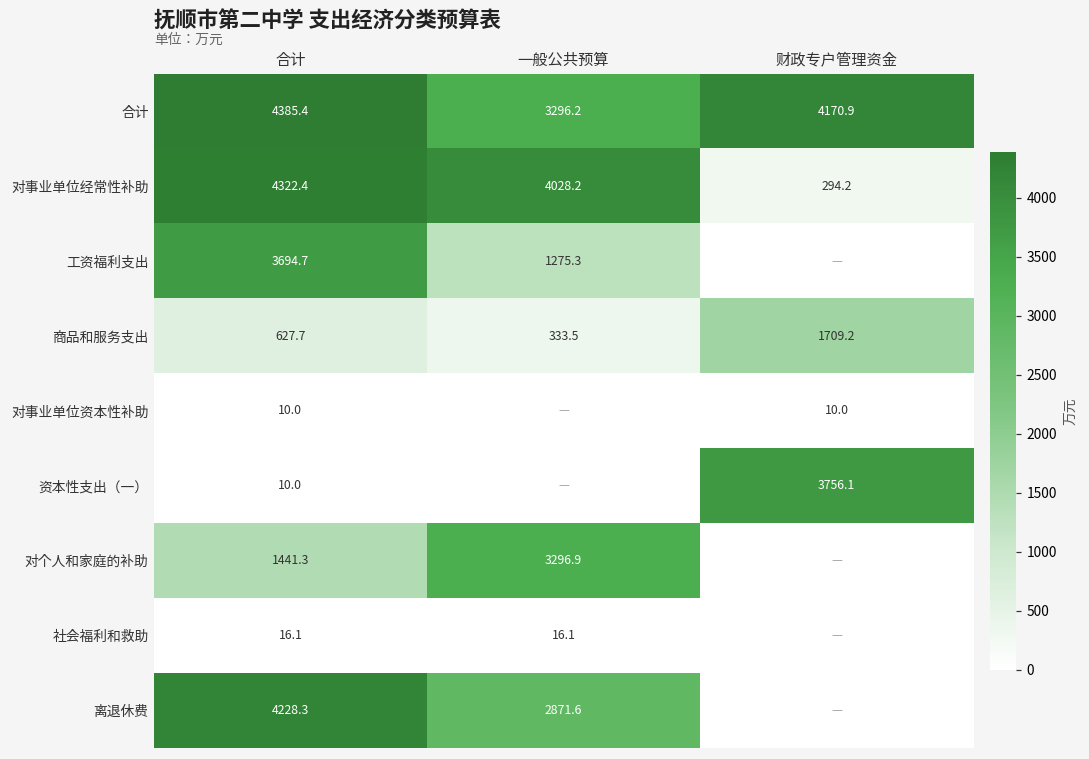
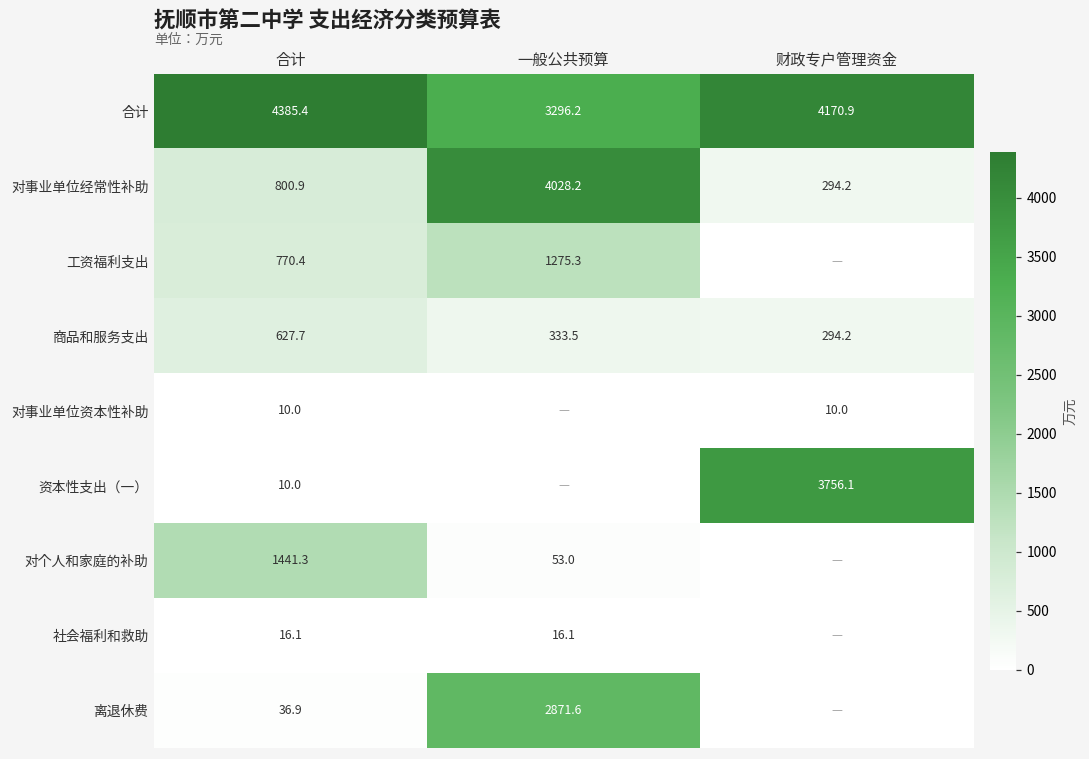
对事业单位经常性补助, 合计: 4322.4 -> 800.9
工资福利支出, 合计: 3694.7 -> 770.4
商品和服务支出, 财政专户管理资金: 1709.2 -> 294.2
对个人和家庭的补助, 一般公共预算: 3296.9 -> 53.0
离退休费, 合计: 4228.3 -> 36.9
